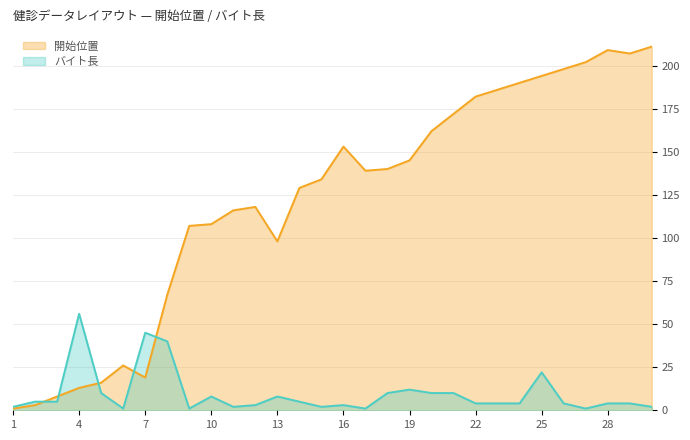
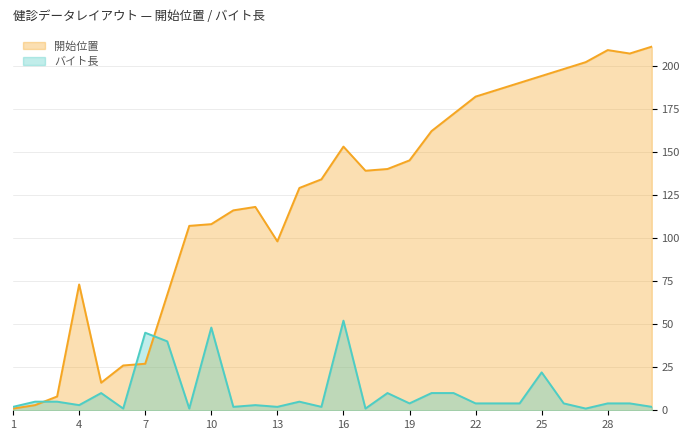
開始位置, 4: 13 -> 73
バイト長, 4: 56 -> 3
開始位置, 7: 19 -> 27
バイト長, 10: 8 -> 48
バイト長, 13: 8 -> 2
バイト長, 16: 3 -> 52
バイト長, 19: 12 -> 4
